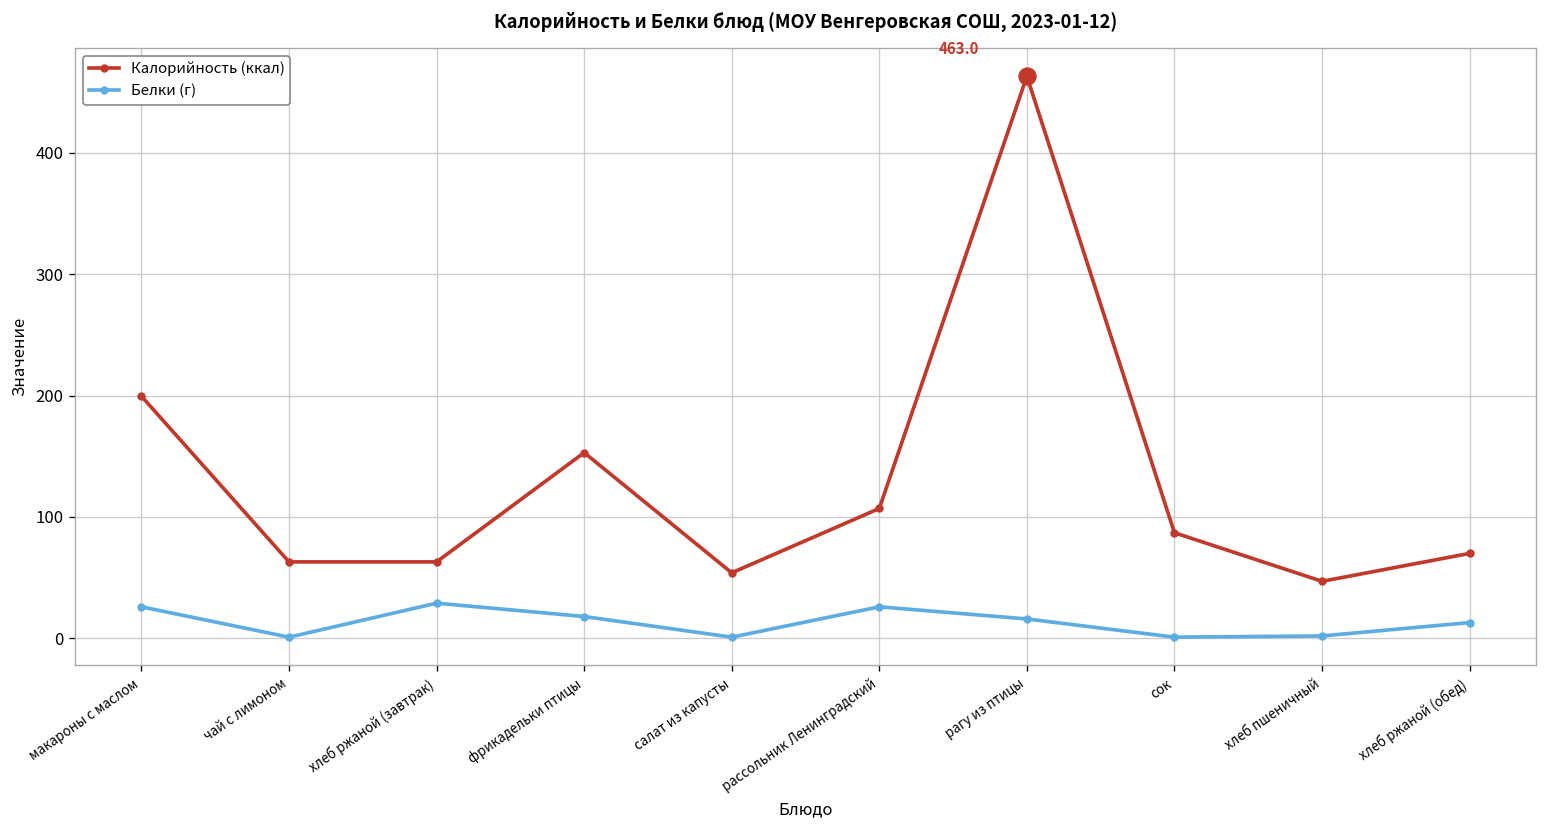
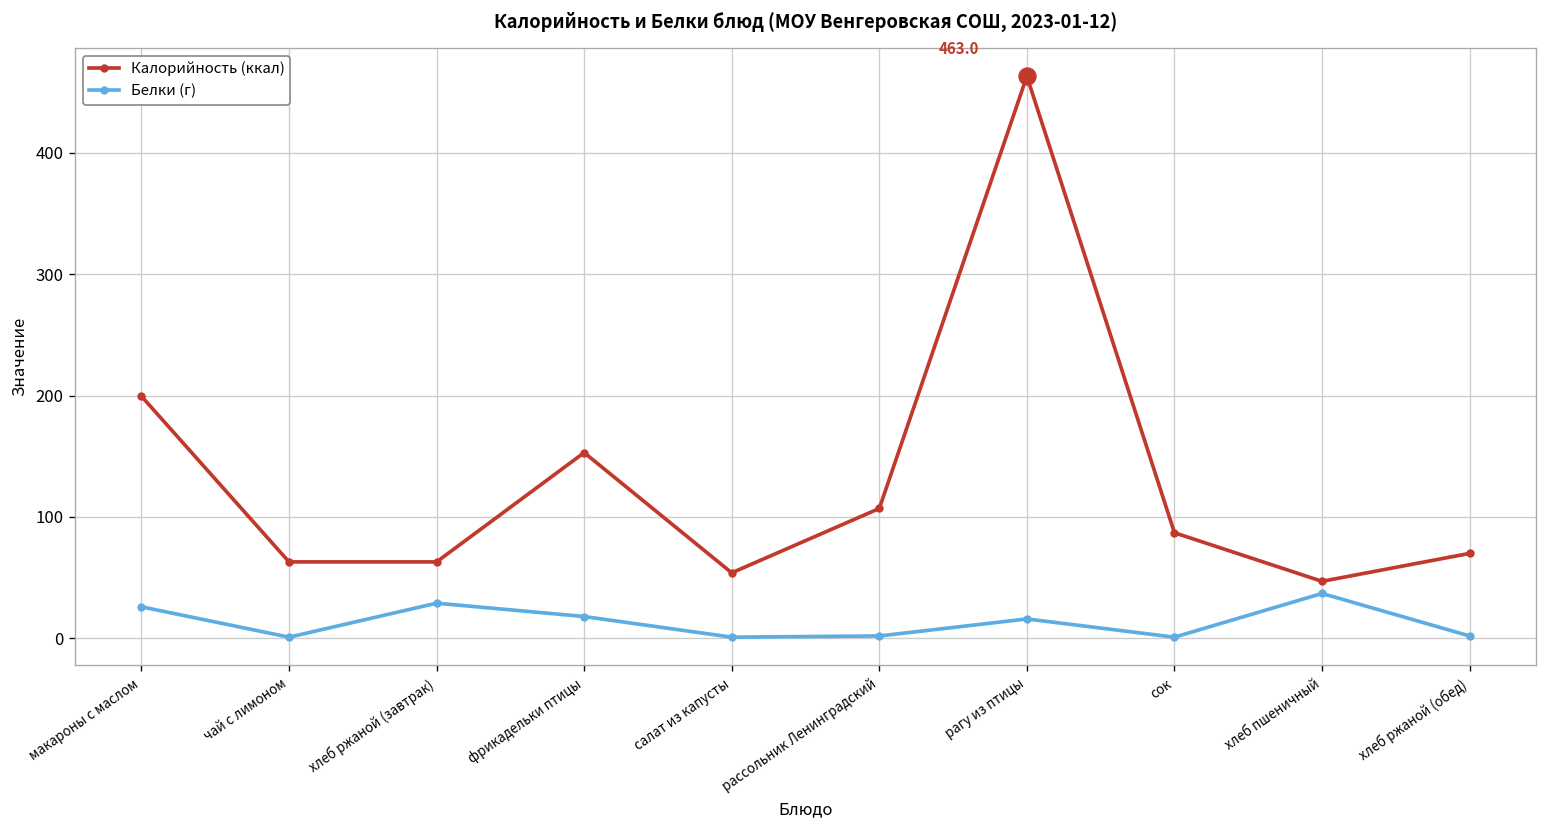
Белки (г), рассольник Ленинградский: 26 -> 2
Белки (г), хлеб пшеничный: 2 -> 37
Белки (г), хлеб ржаной (обед): 13 -> 2
